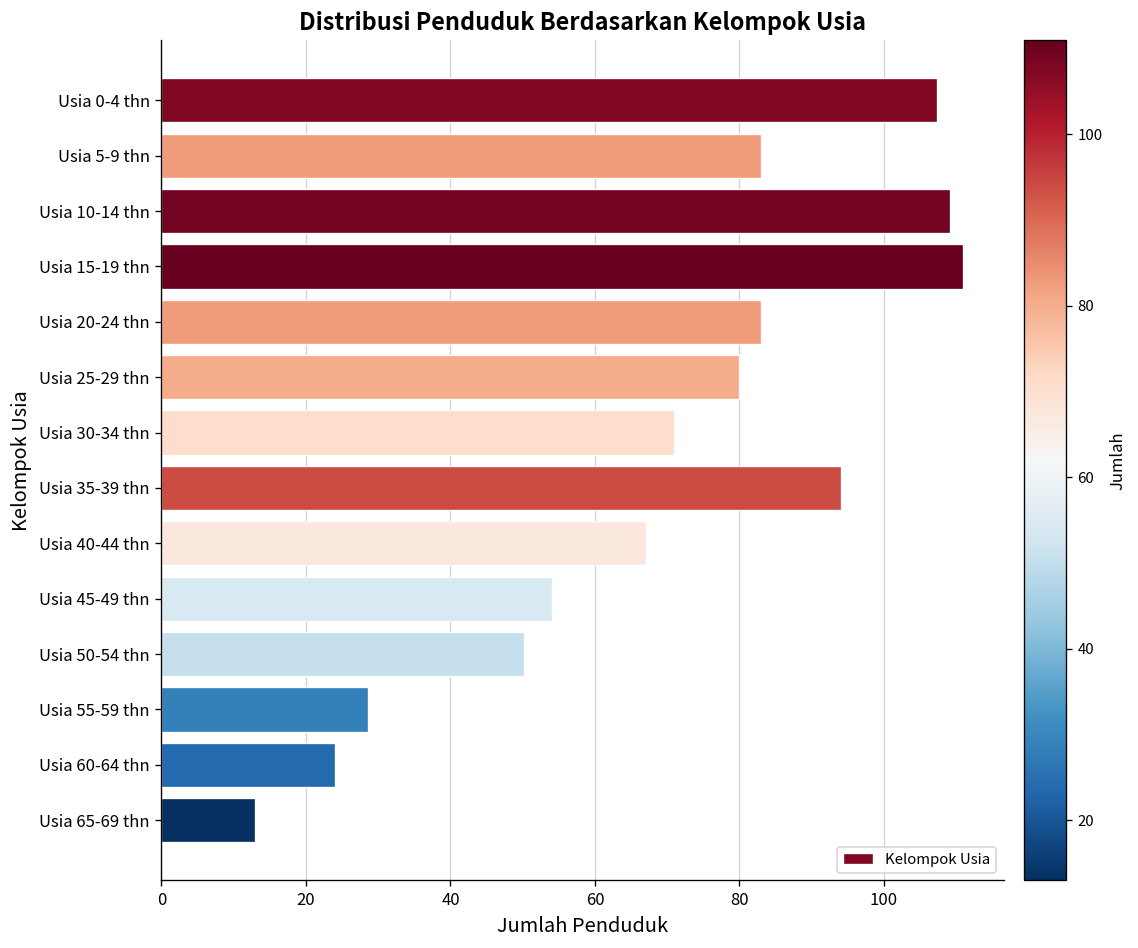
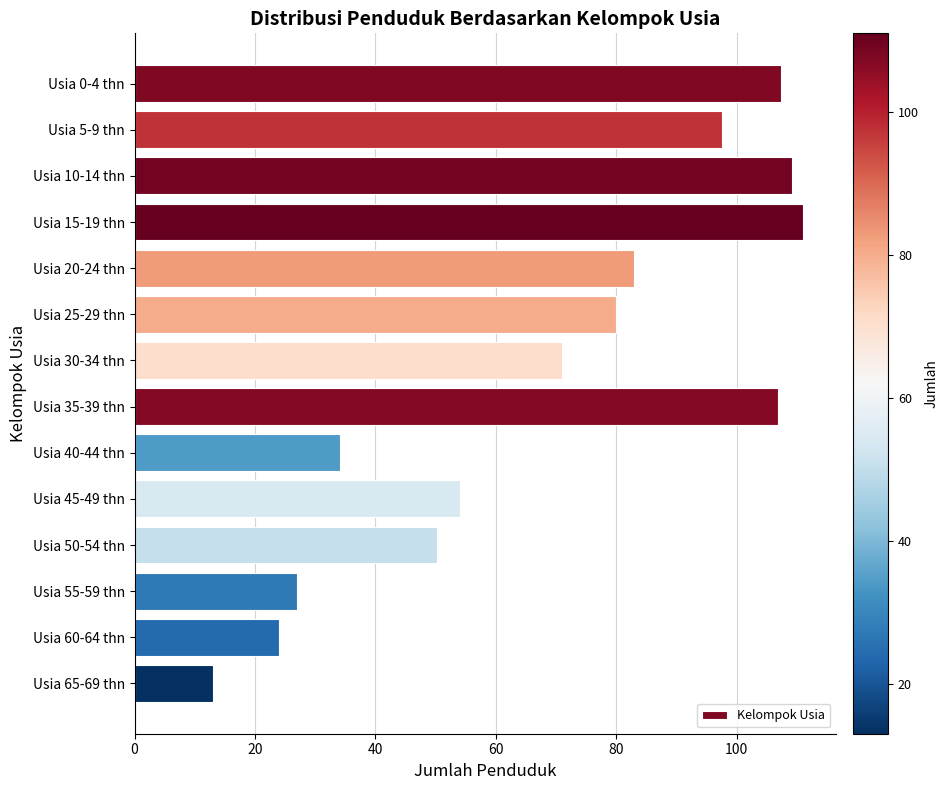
Usia 5-9 thn: 83 -> 98
Usia 35-39 thn: 94 -> 107
Usia 40-44 thn: 67 -> 34
Usia 55-59 thn: 29 -> 27
